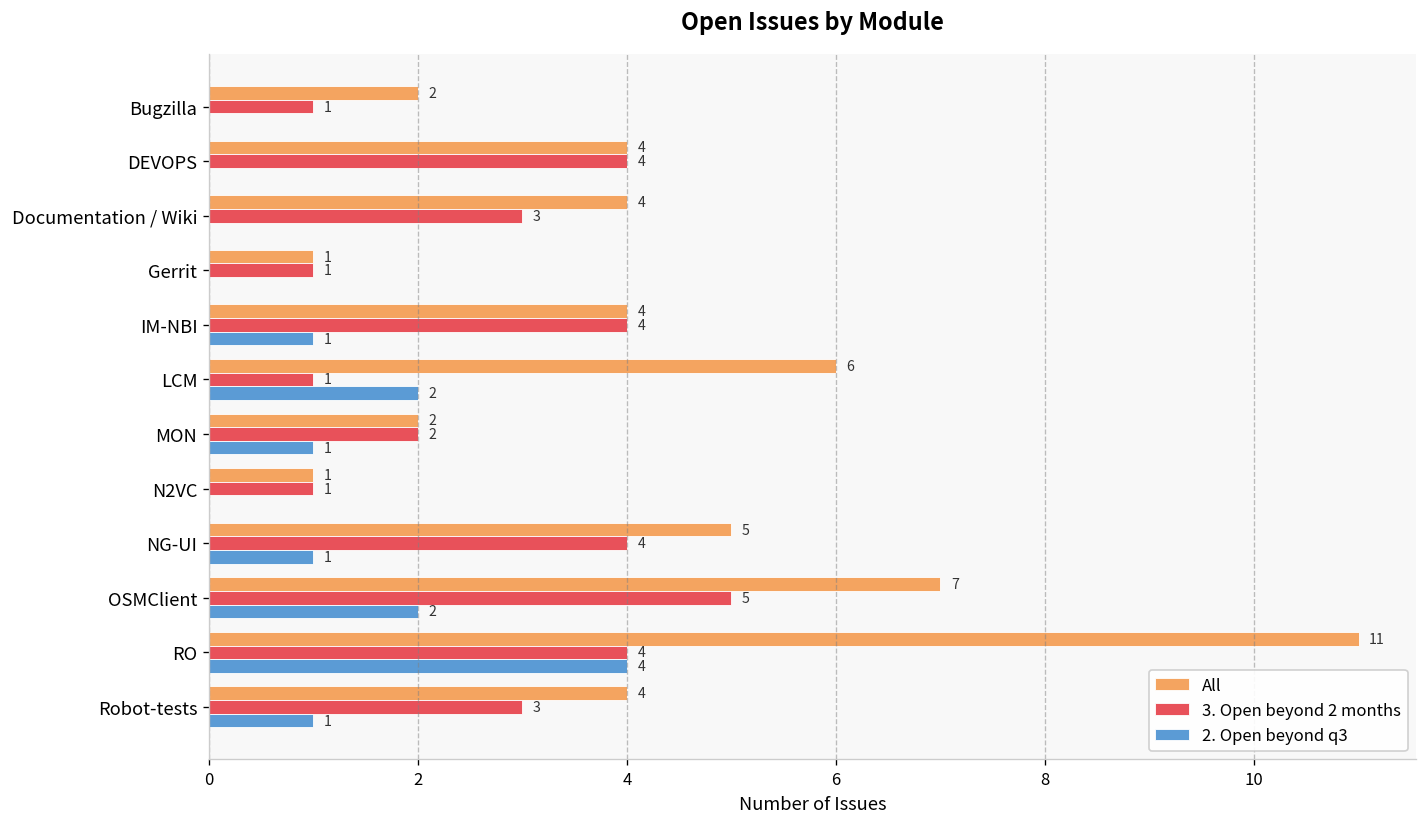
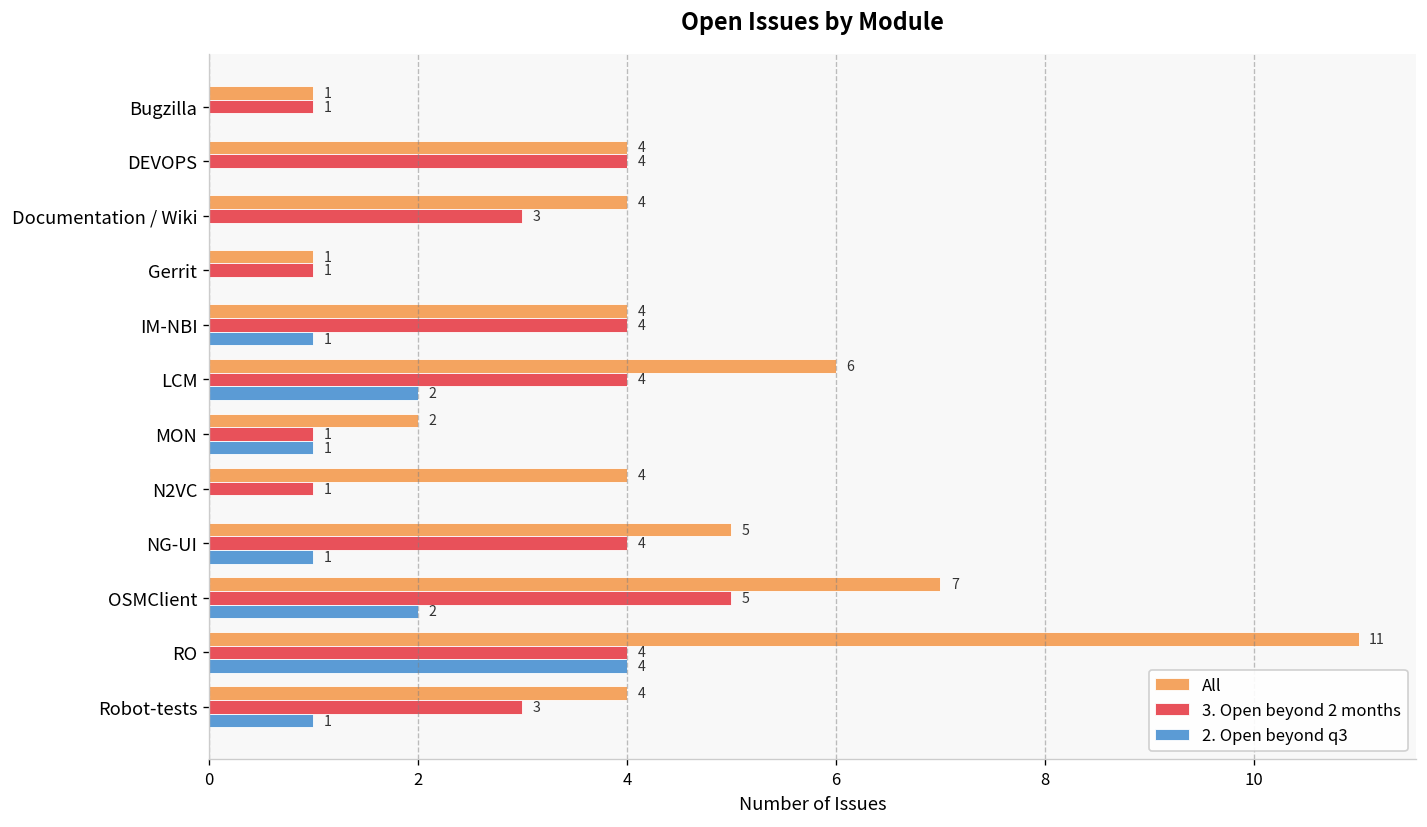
All, Bugzilla: 2 -> 1
3. Open beyond 2 months, LCM: 1 -> 4
3. Open beyond 2 months, MON: 2 -> 1
All, N2VC: 1 -> 4
